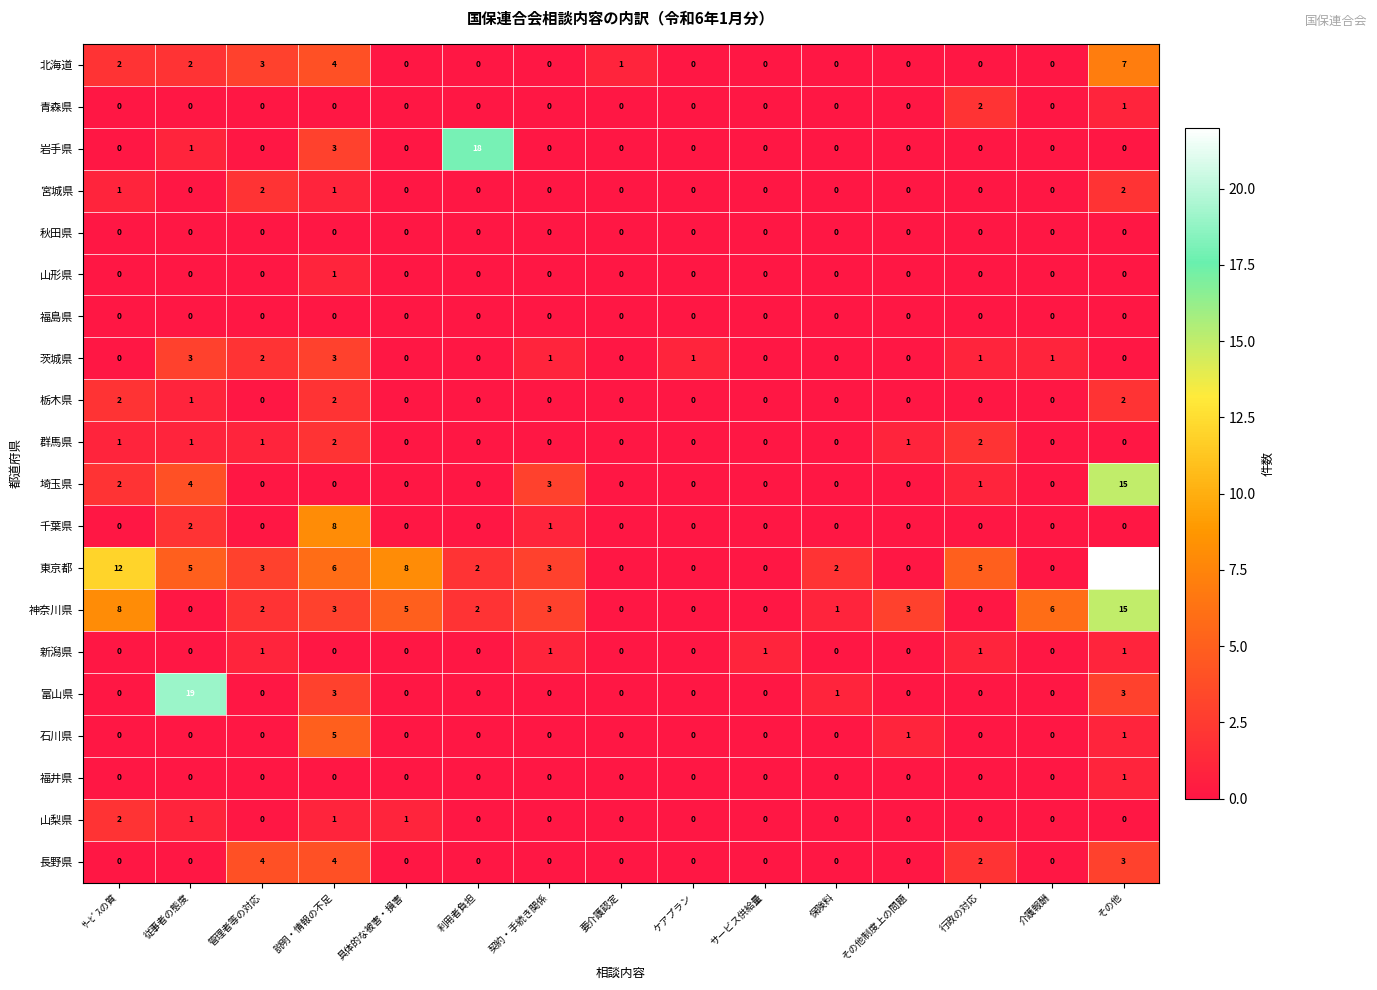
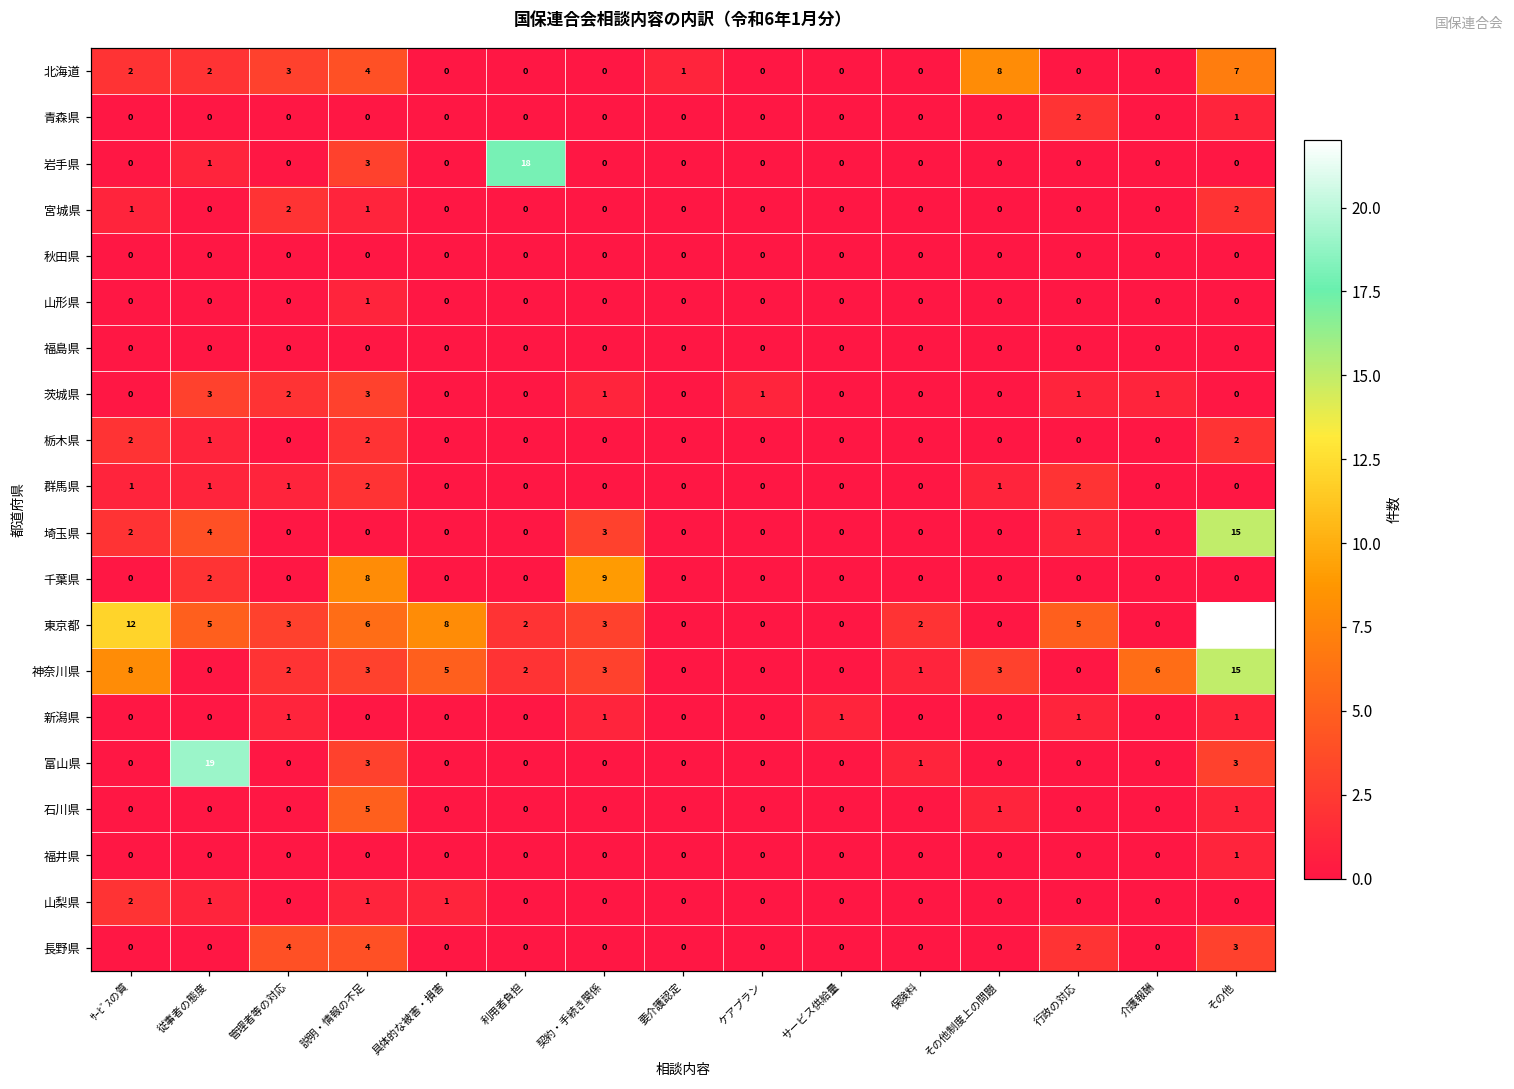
北海道, その他制度上の問題: 0 -> 8
千葉県, 契約・手続き関係: 1 -> 9
